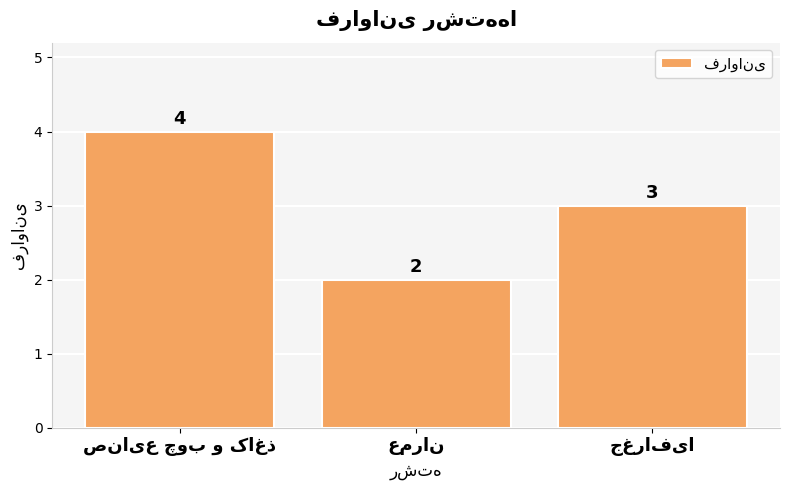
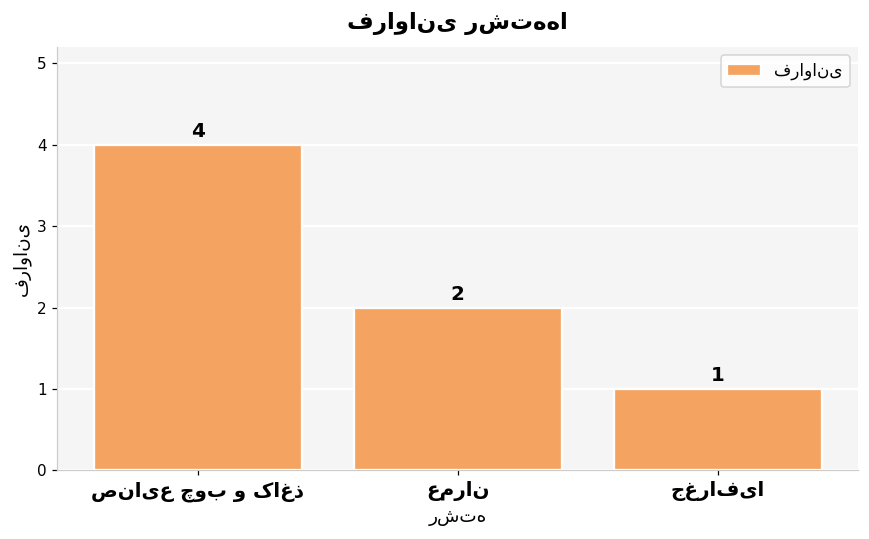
جغرافیا: 3 -> 1
